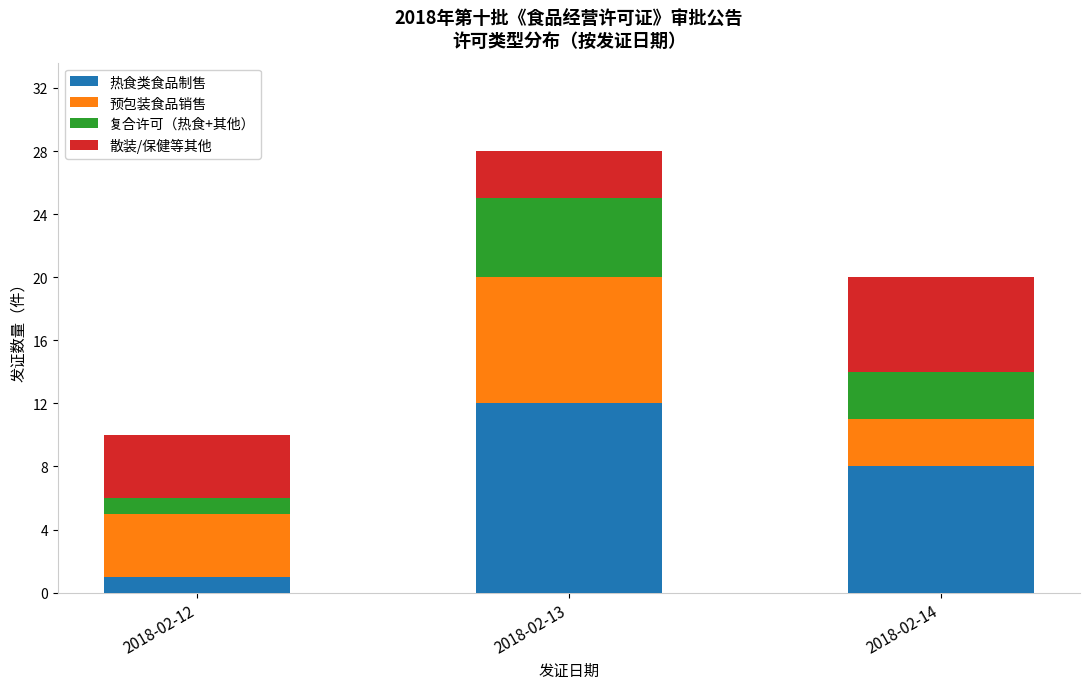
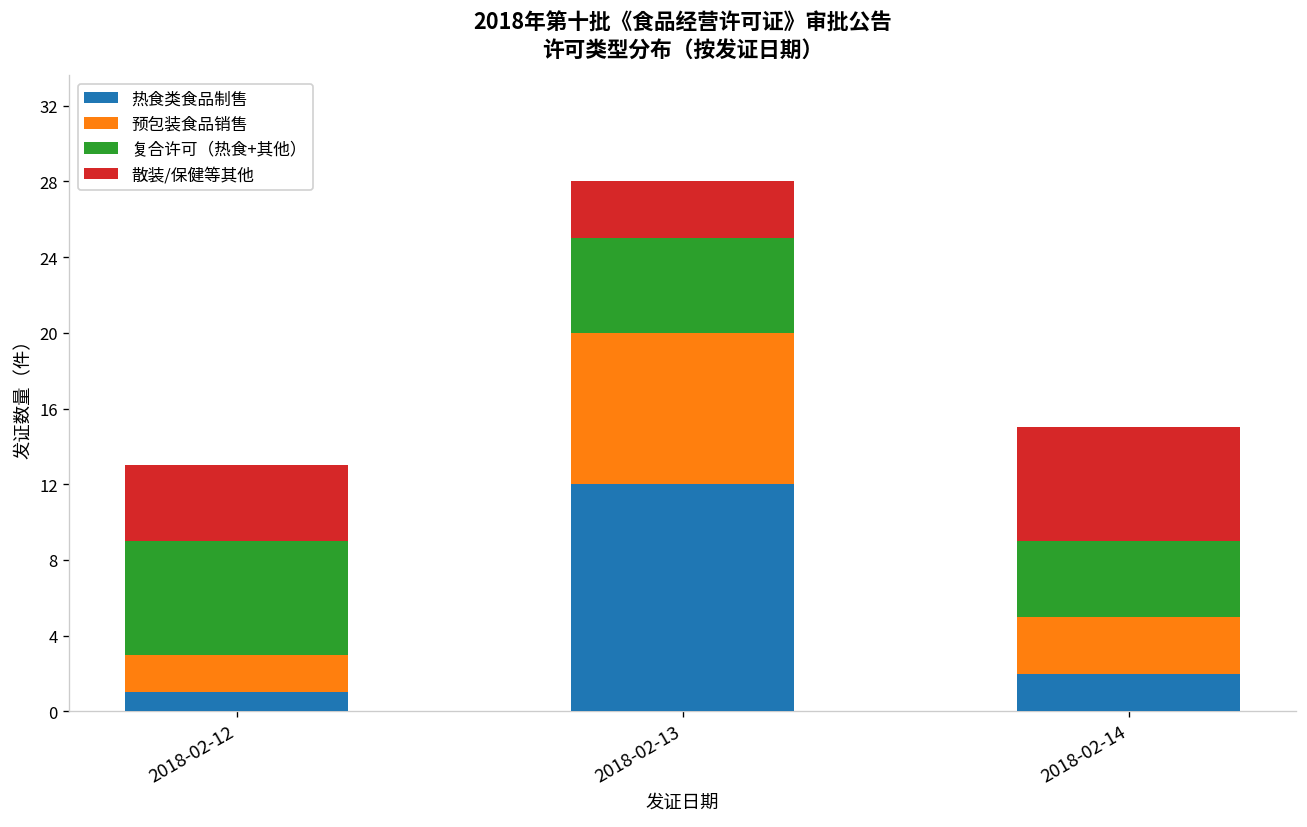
预包装食品销售, 2018-02-12: 4 -> 2
复合许可（热食+其他）, 2018-02-12: 1 -> 6
热食类食品制售, 2018-02-14: 8 -> 2
复合许可（热食+其他）, 2018-02-14: 3 -> 4
